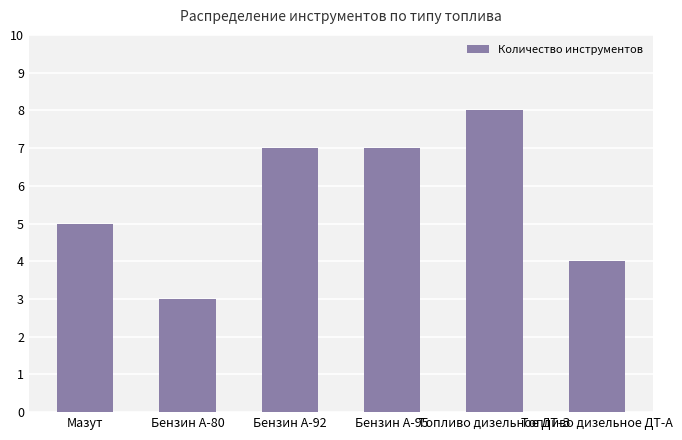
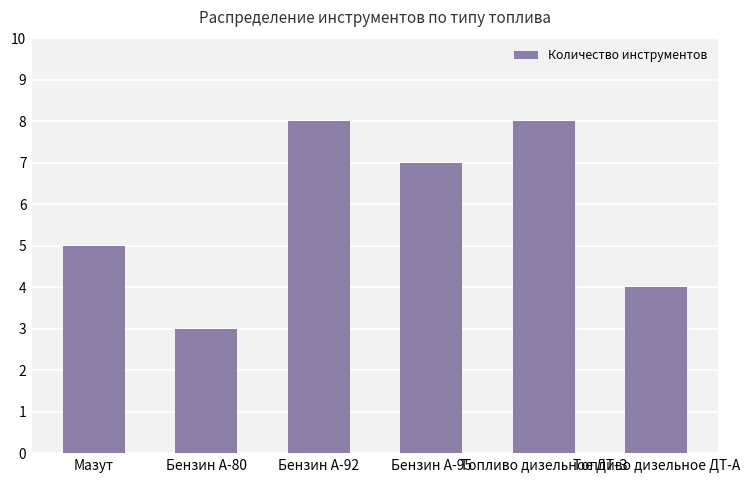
Бензин А-92: 7 -> 8
